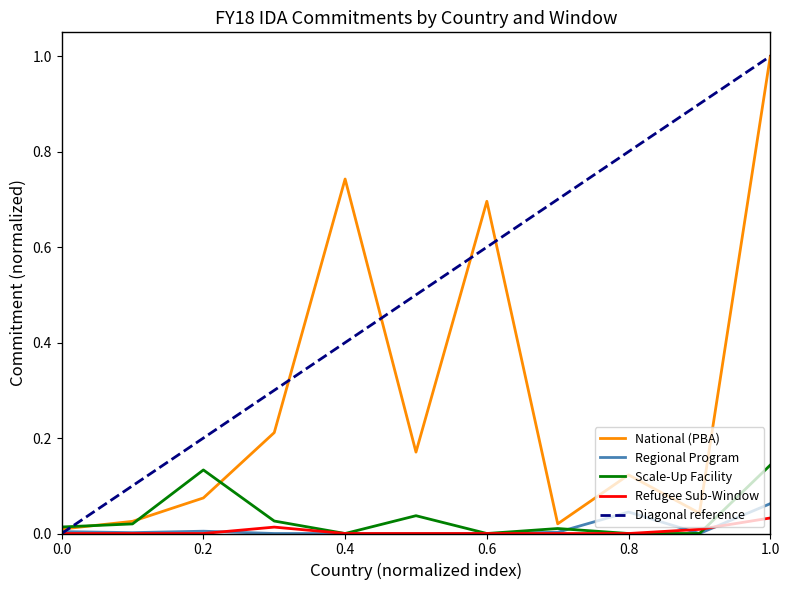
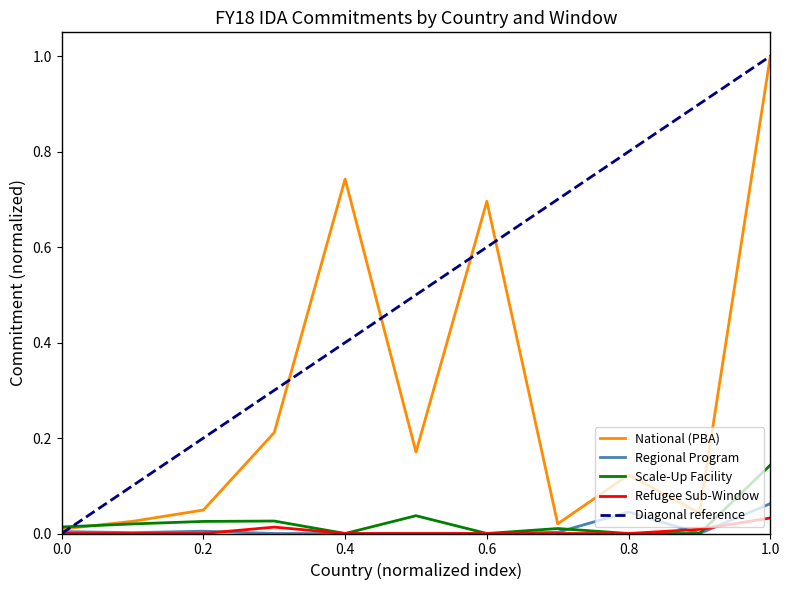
National (PBA), 0.2: 0.07 -> 0.05
Scale-Up Facility, 0.2: 0.13 -> 0.03
